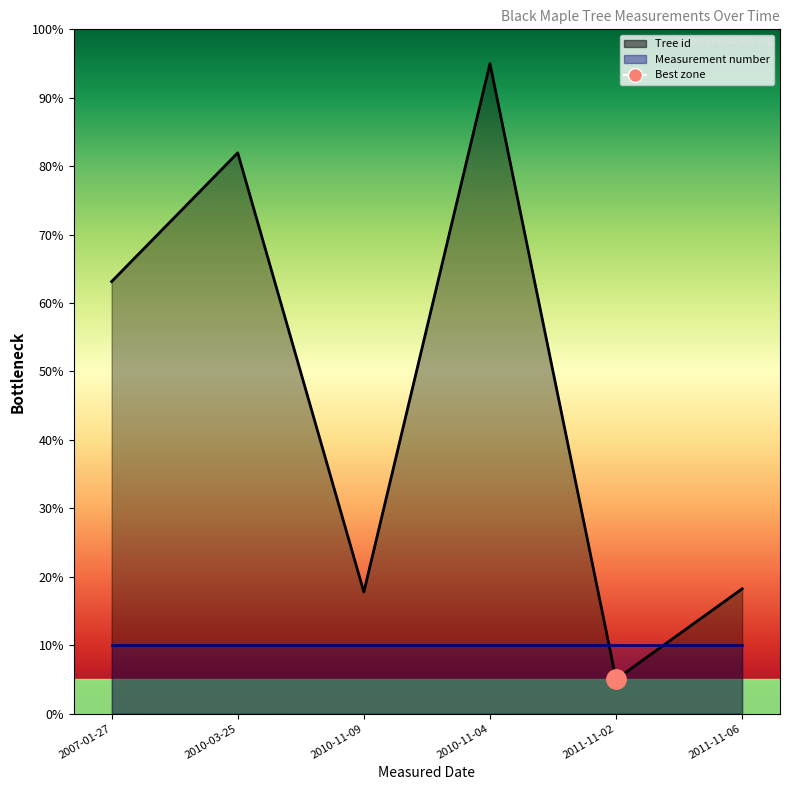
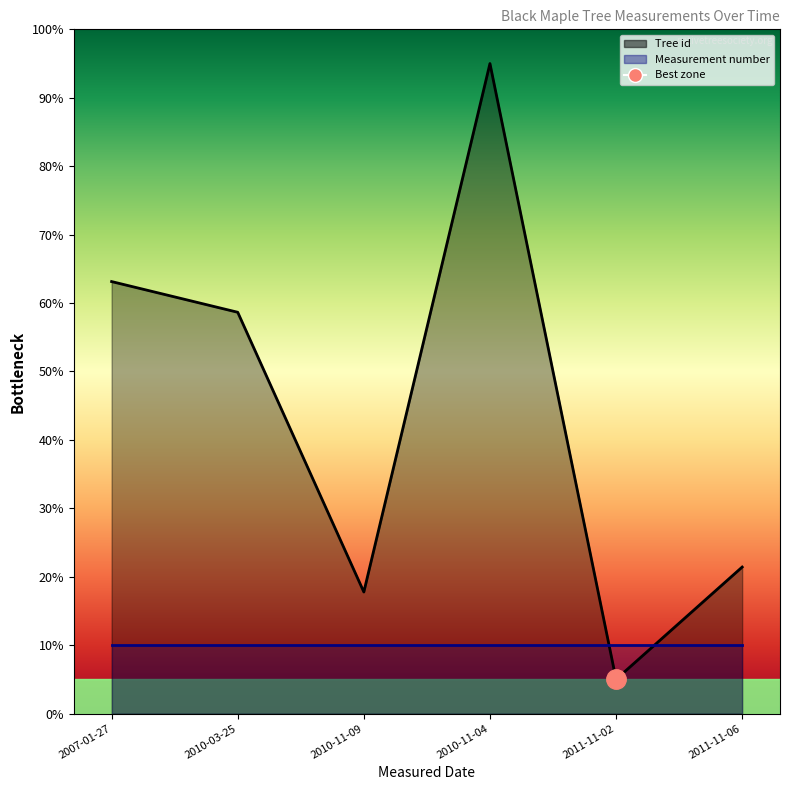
Tree id, 2010-03-25: 82% -> 59%
Tree id, 2011-11-06: 18% -> 21%
